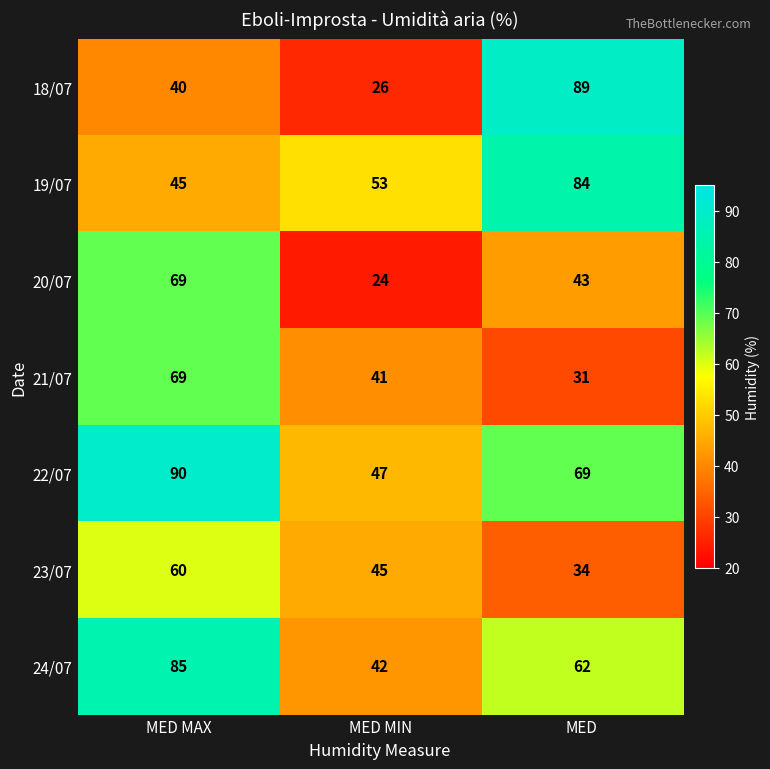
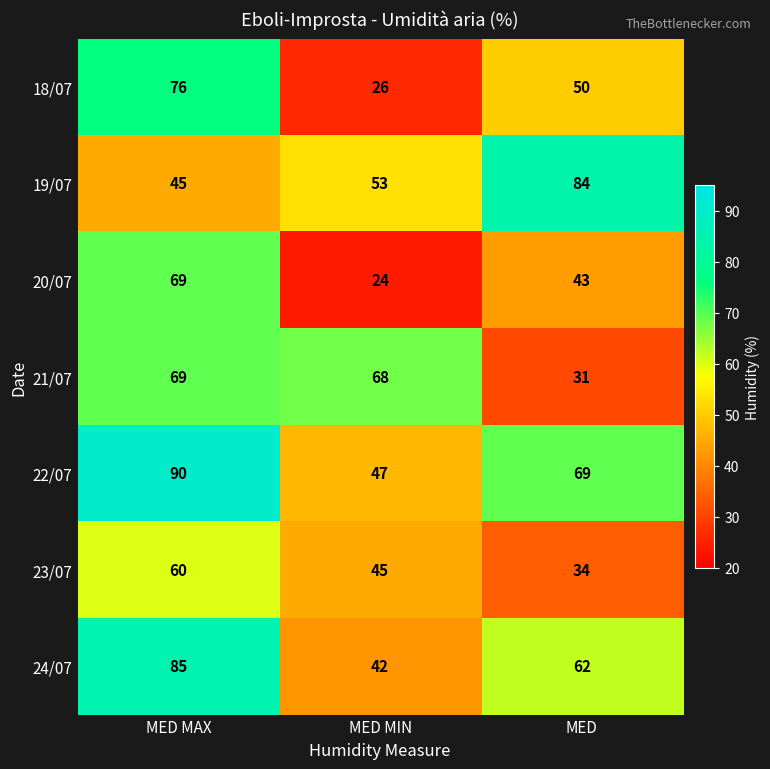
18/07, MED MAX: 40 -> 76
18/07, MED: 89 -> 50
21/07, MED MIN: 41 -> 68
